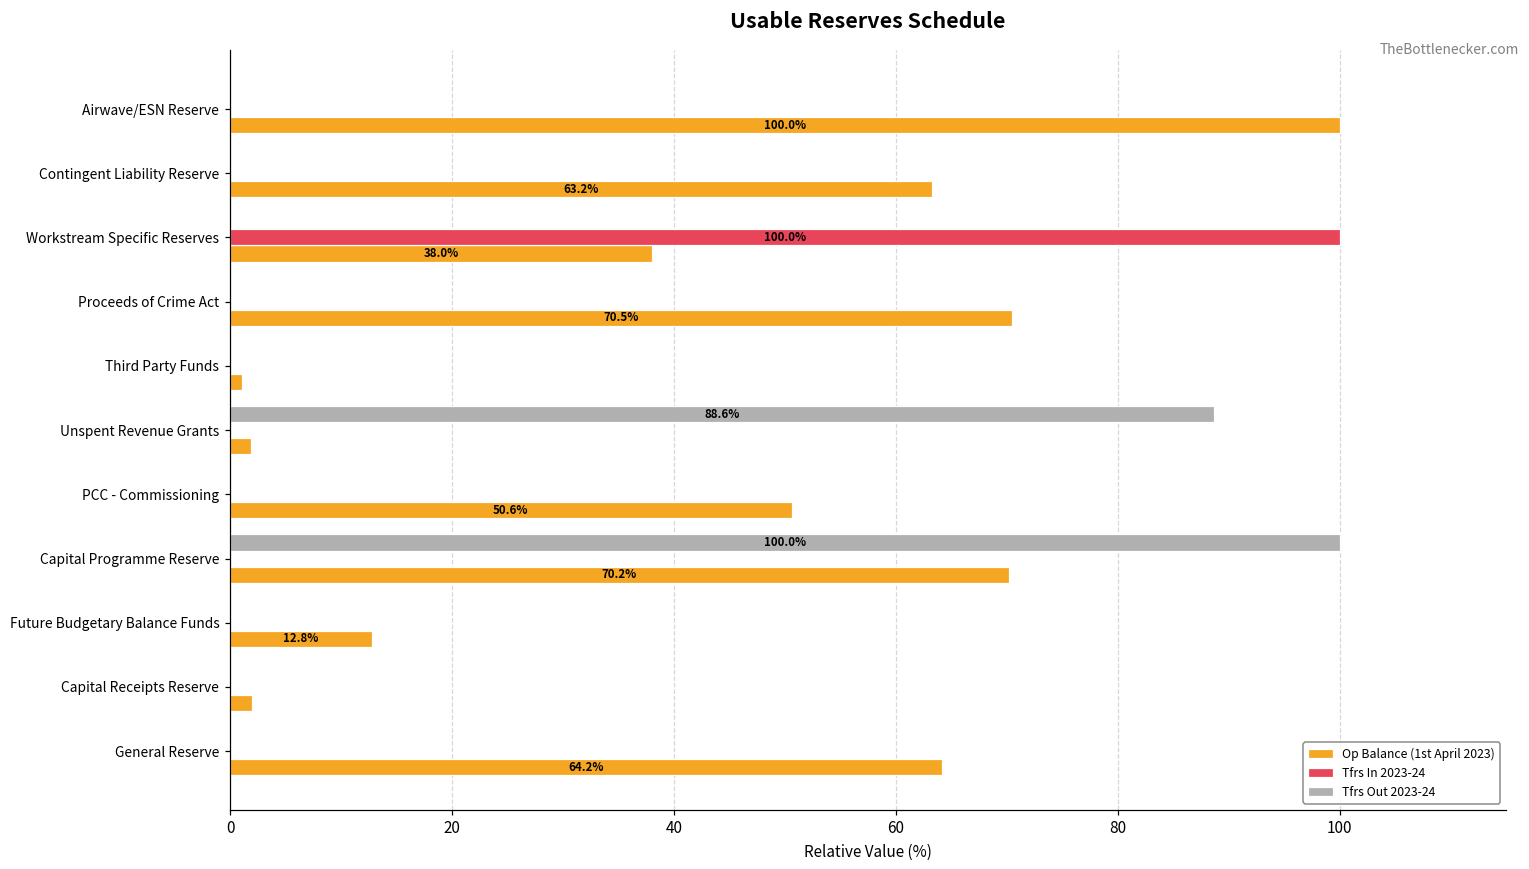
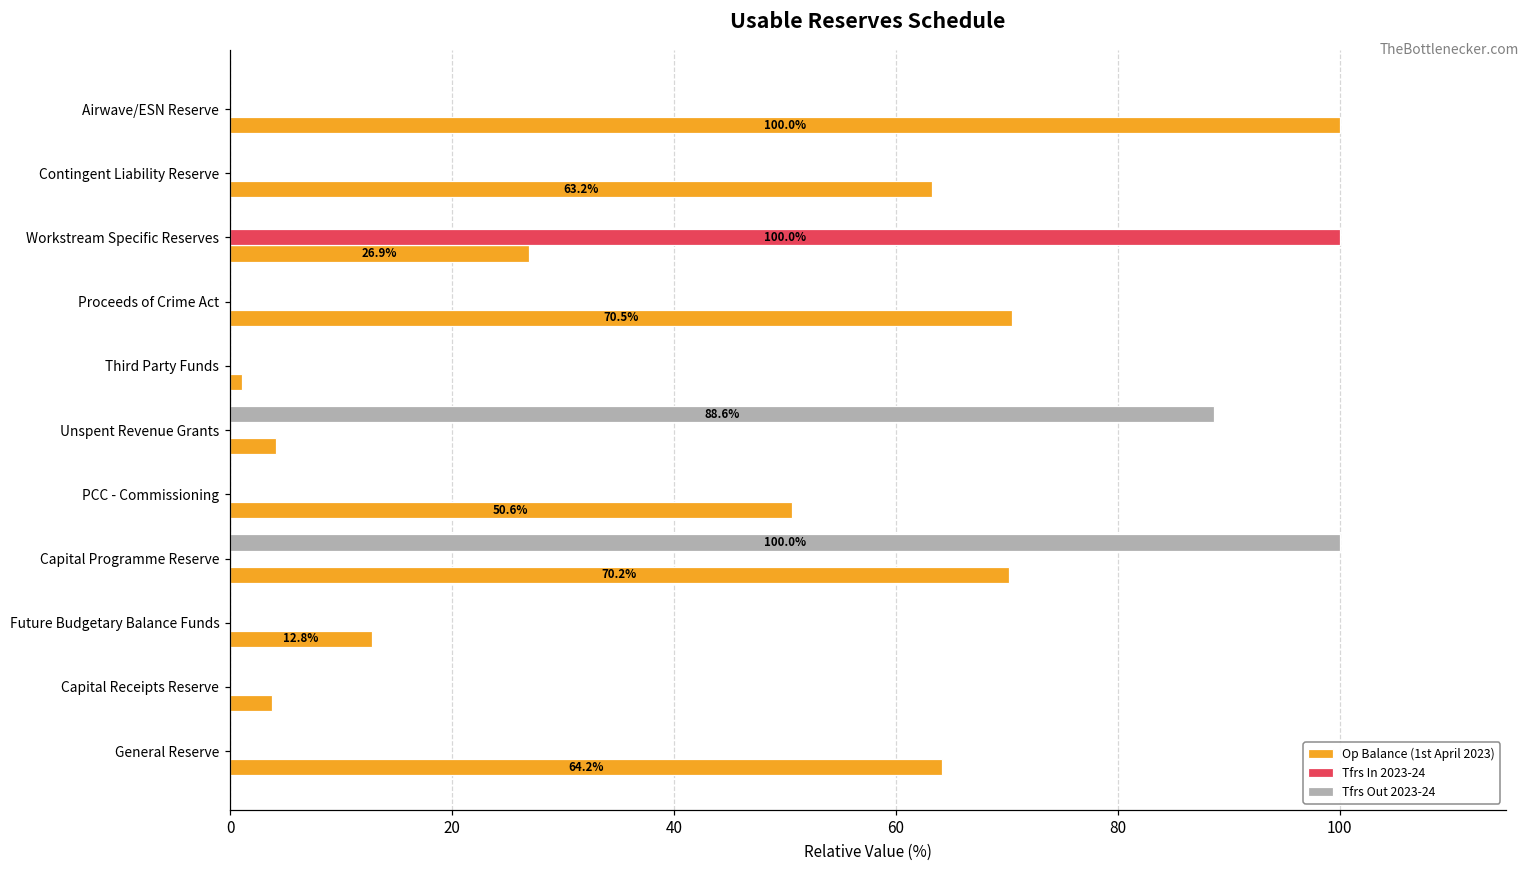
Op Balance (1st April 2023), Workstream Specific Reserves: 38.0% -> 26.9%
Op Balance (1st April 2023), Unspent Revenue Grants: 1.9 -> 4.1
Op Balance (1st April 2023), Capital Receipts Reserve: 2.0 -> 3.8
